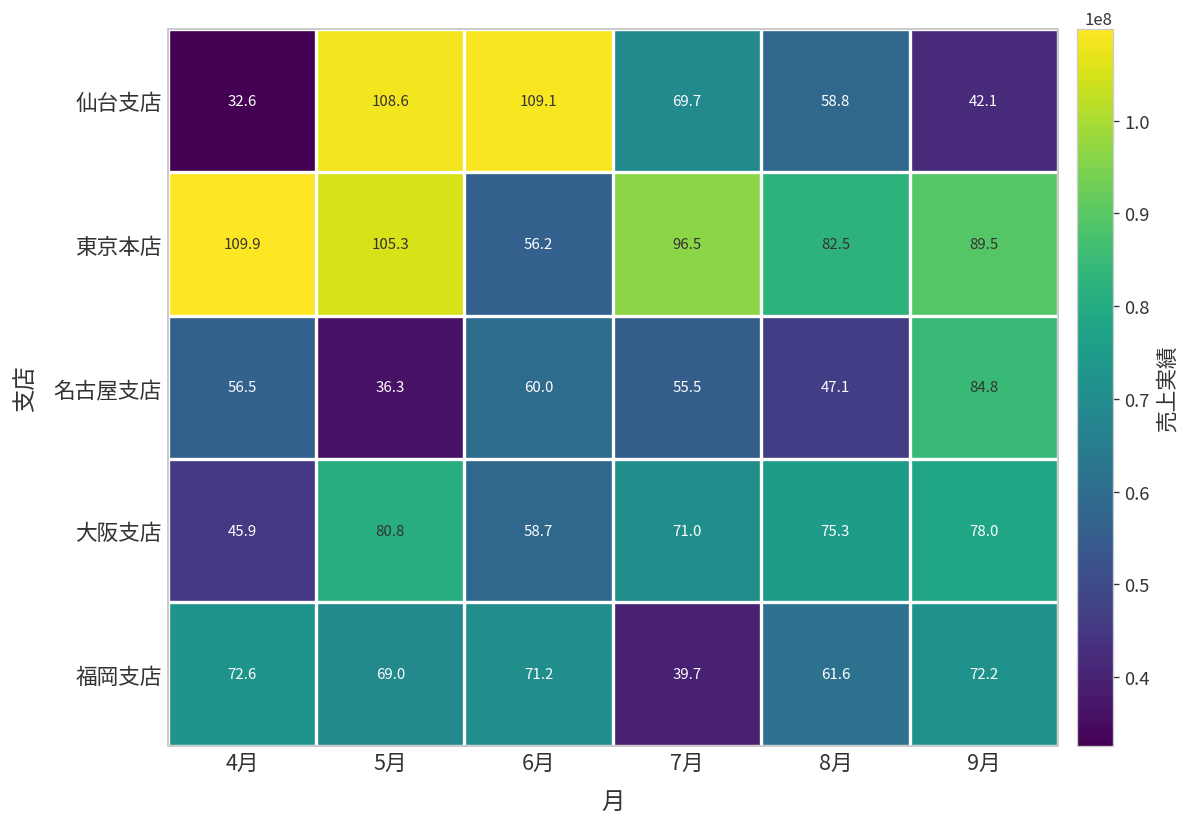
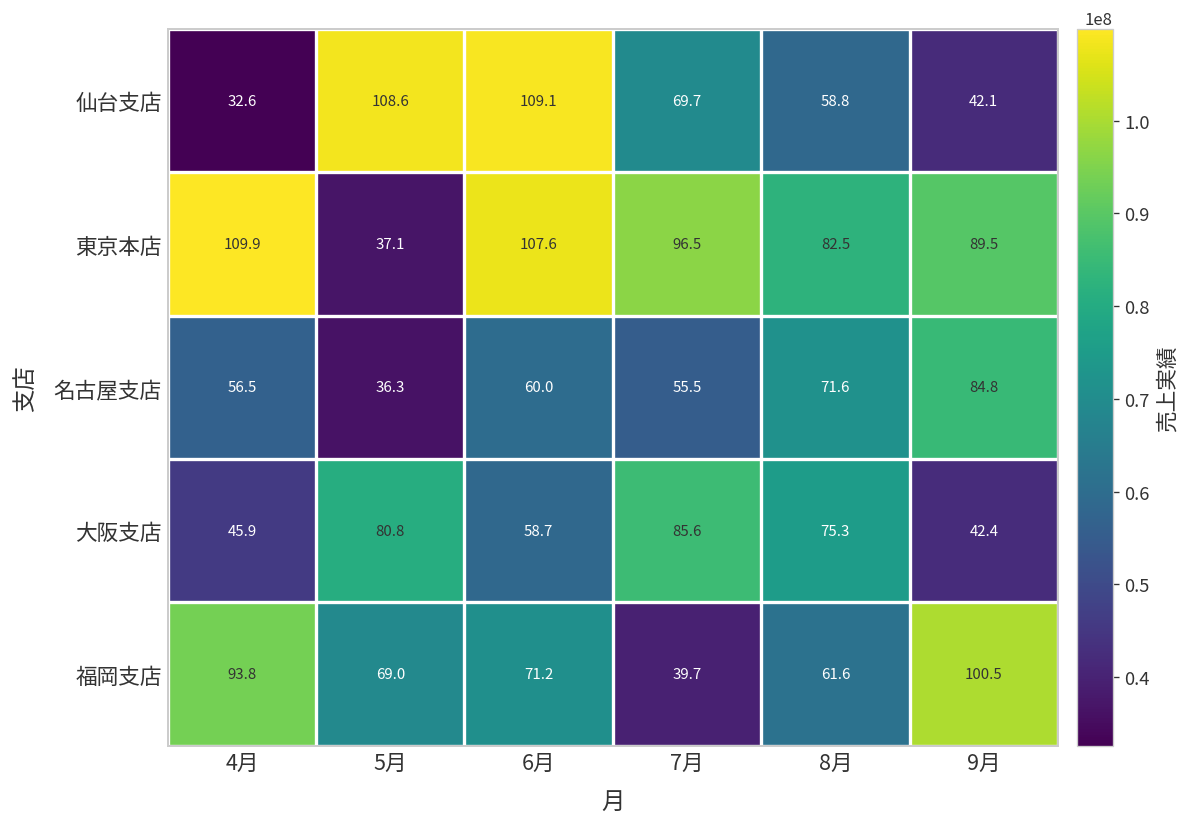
東京本店, 5月: 105.3 -> 37.1
東京本店, 6月: 56.2 -> 107.6
名古屋支店, 8月: 47.1 -> 71.6
大阪支店, 7月: 71.0 -> 85.6
大阪支店, 9月: 78.0 -> 42.4
福岡支店, 4月: 72.6 -> 93.8
福岡支店, 9月: 72.2 -> 100.5
